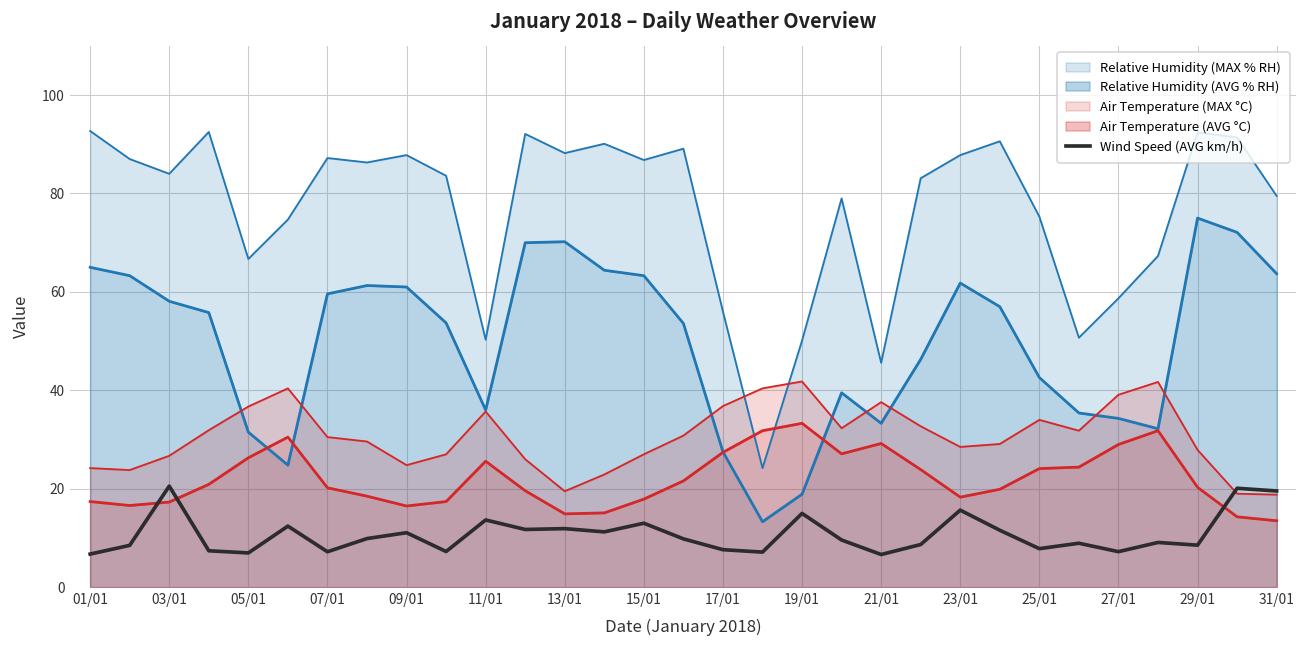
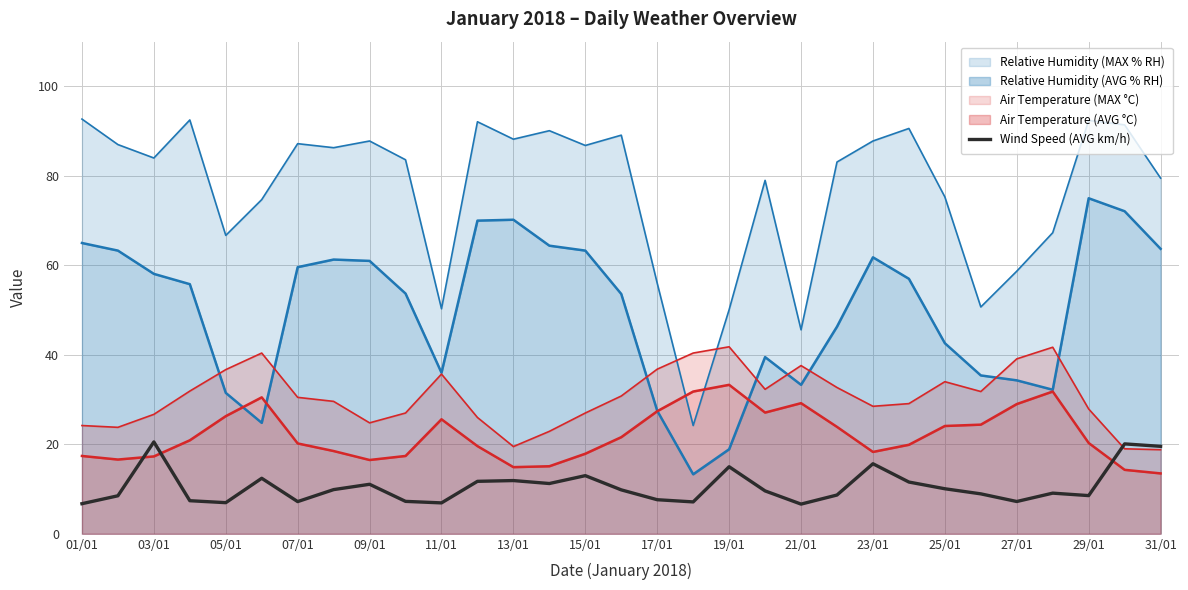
Wind Speed (AVG km/h), 11/01: 14 -> 7
Wind Speed (AVG km/h), 25/01: 8 -> 10
